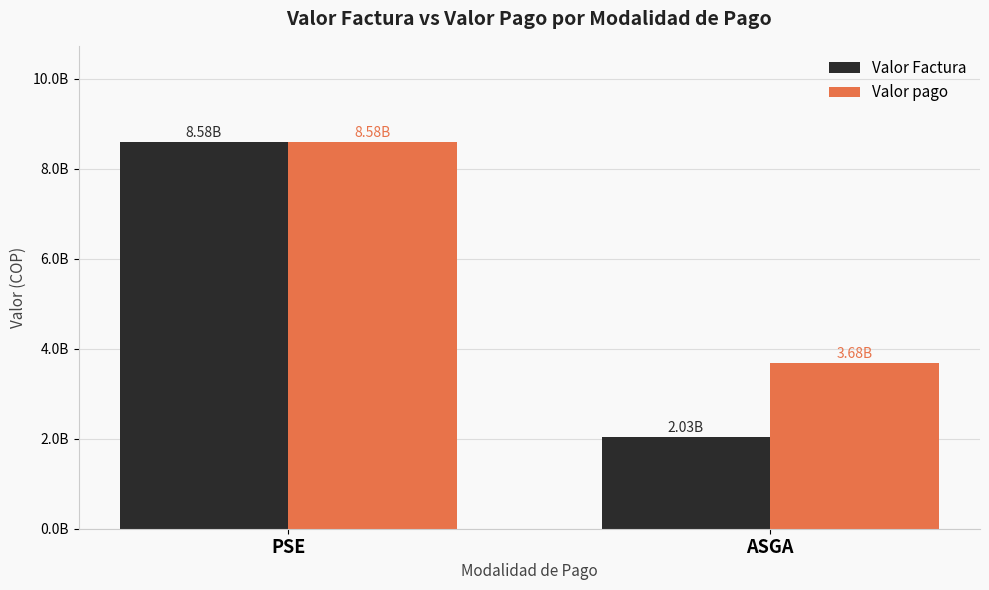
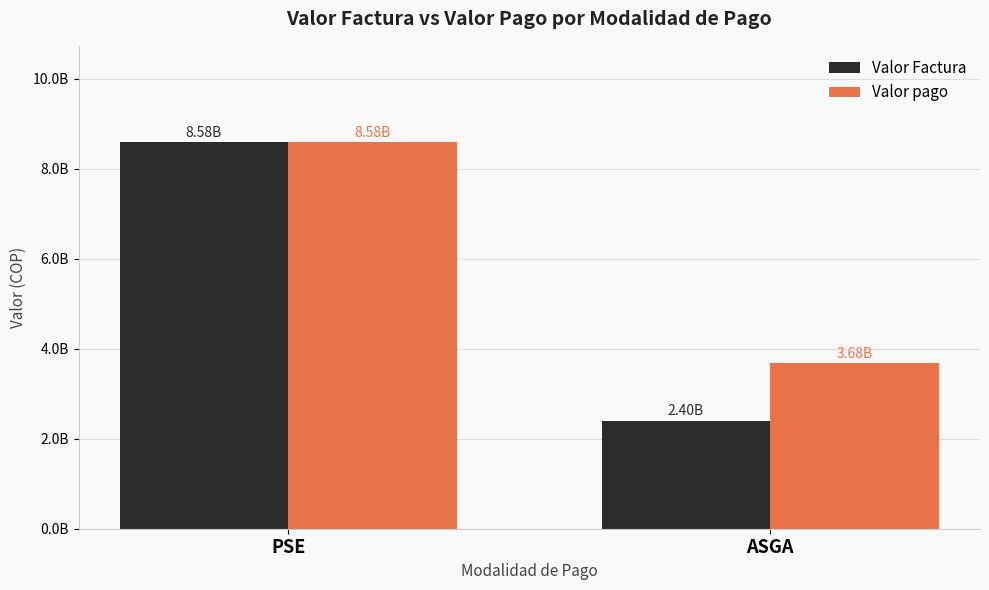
Valor Factura, ASGA: 2.03B -> 2.40B
